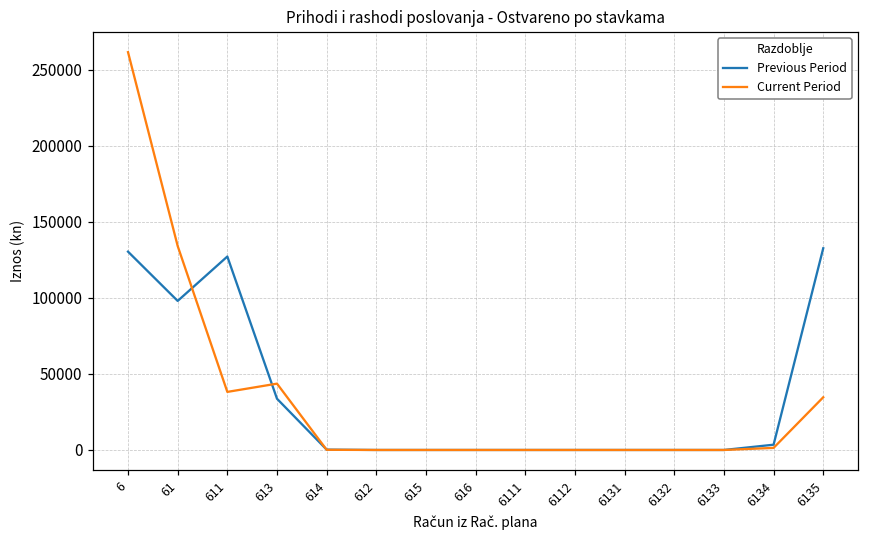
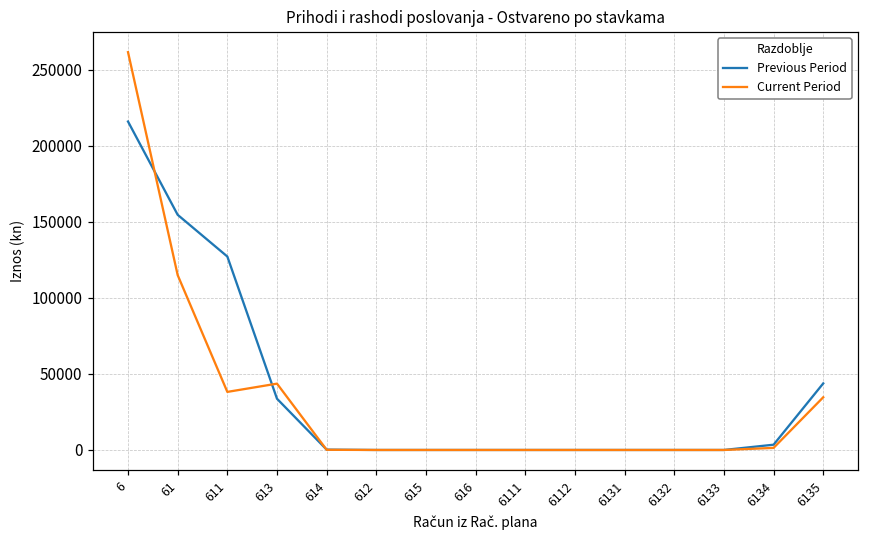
Previous Period, 6: 130000 -> 216000
Previous Period, 61: 98000 -> 155000
Current Period, 61: 134000 -> 115000
Previous Period, 6135: 133000 -> 44000
